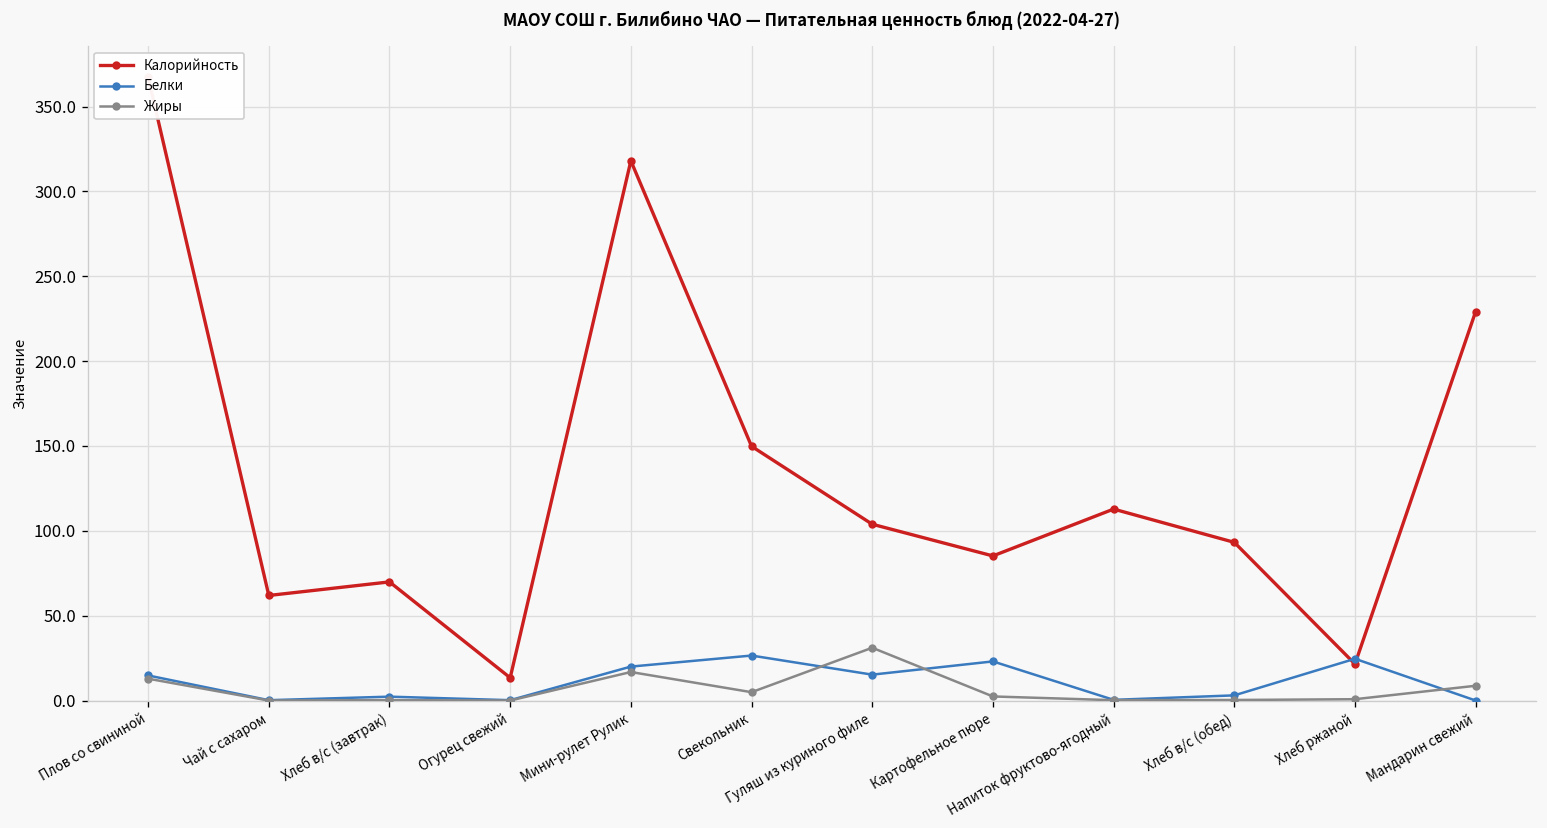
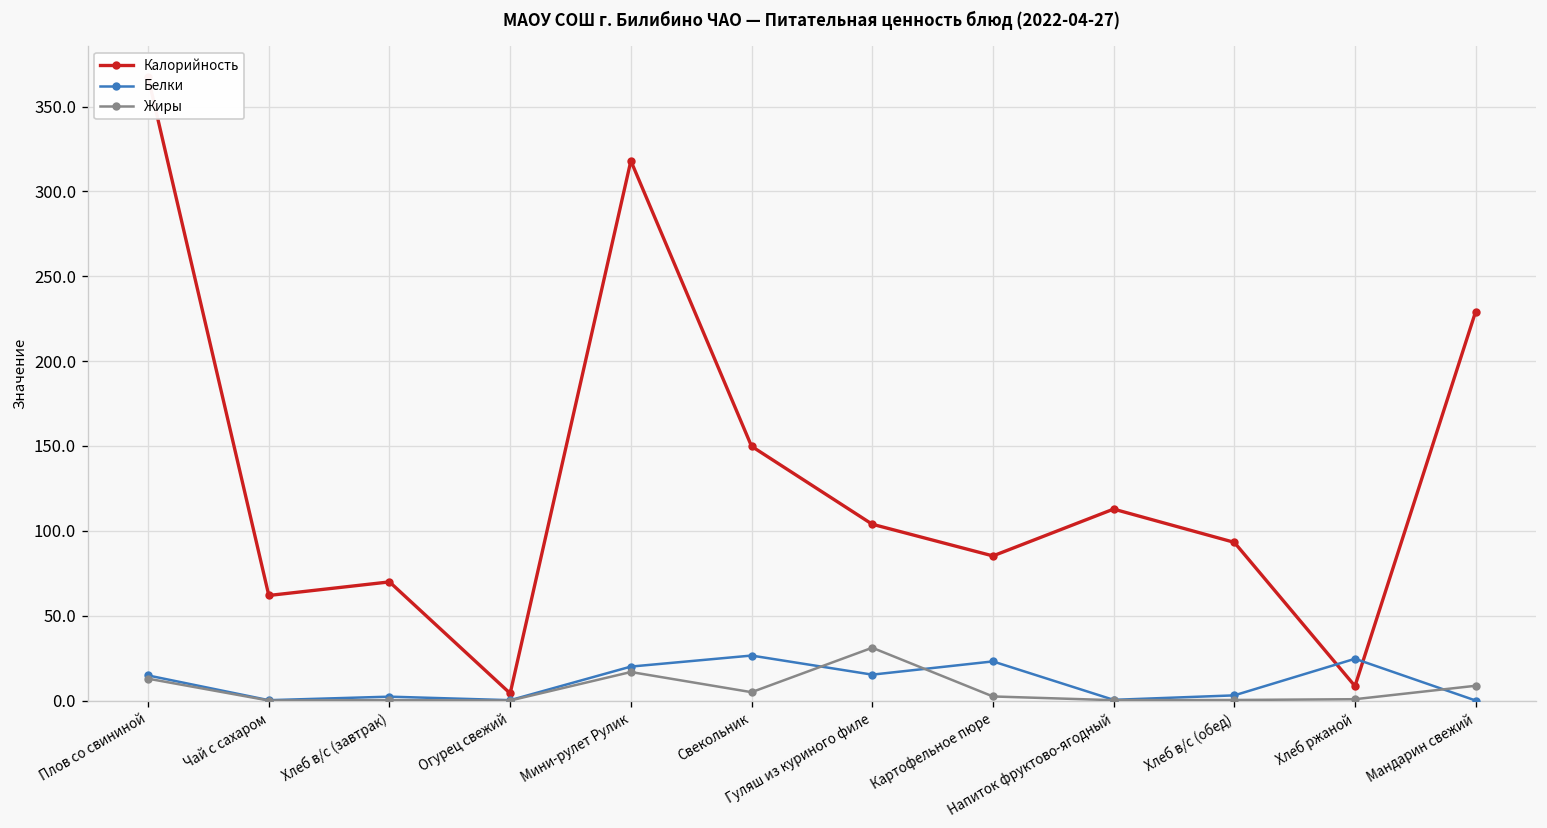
Калорийность, Огурец свежий: 13 -> 4
Калорийность, Хлеб ржаной: 22 -> 9
